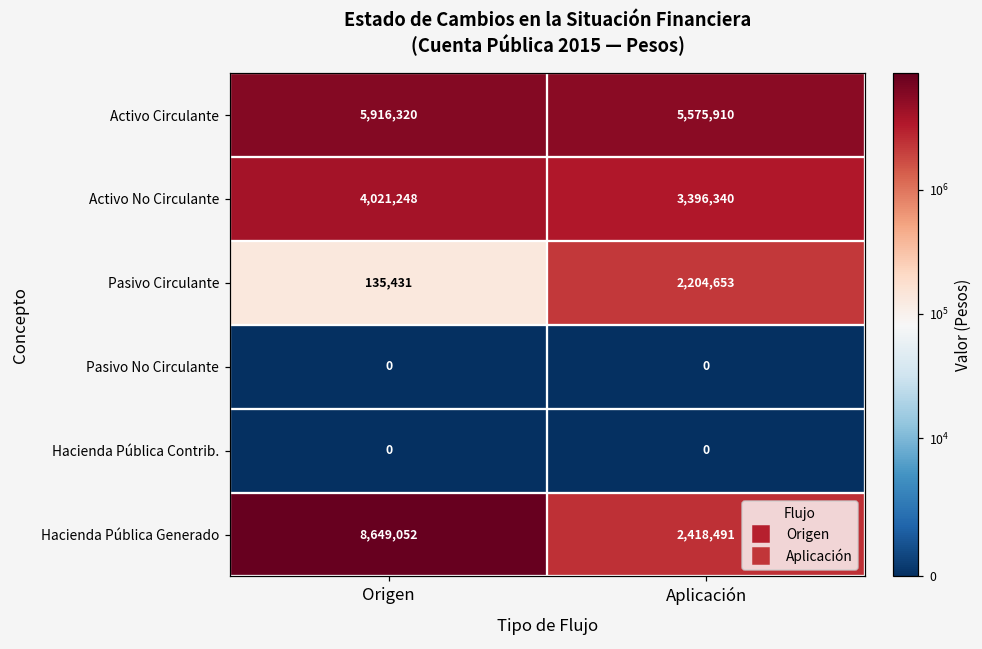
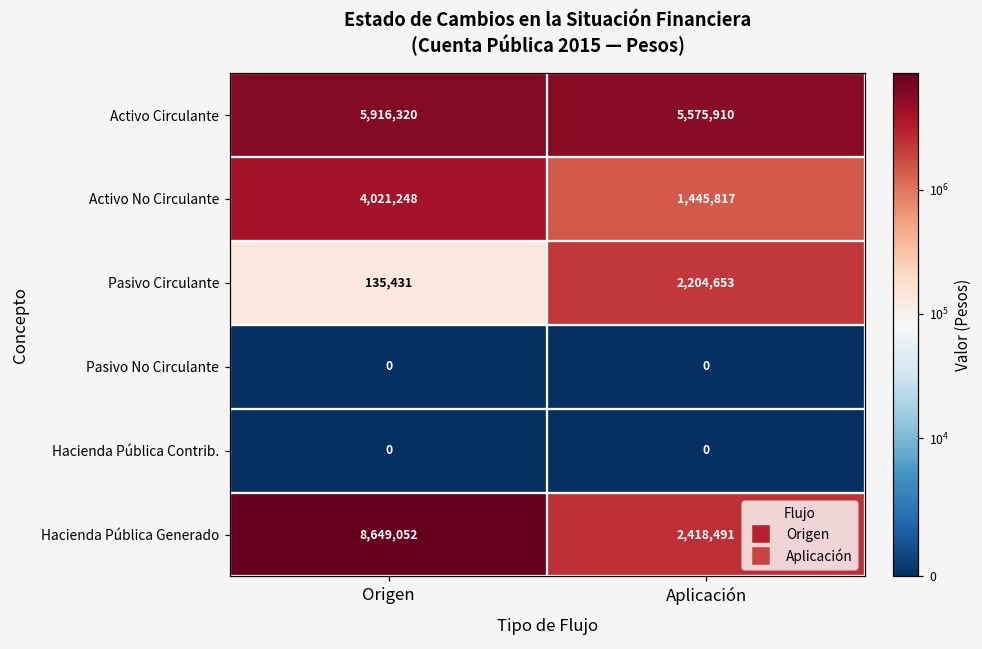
Activo No Circulante, Aplicación: 3,396,340 -> 1,445,817
